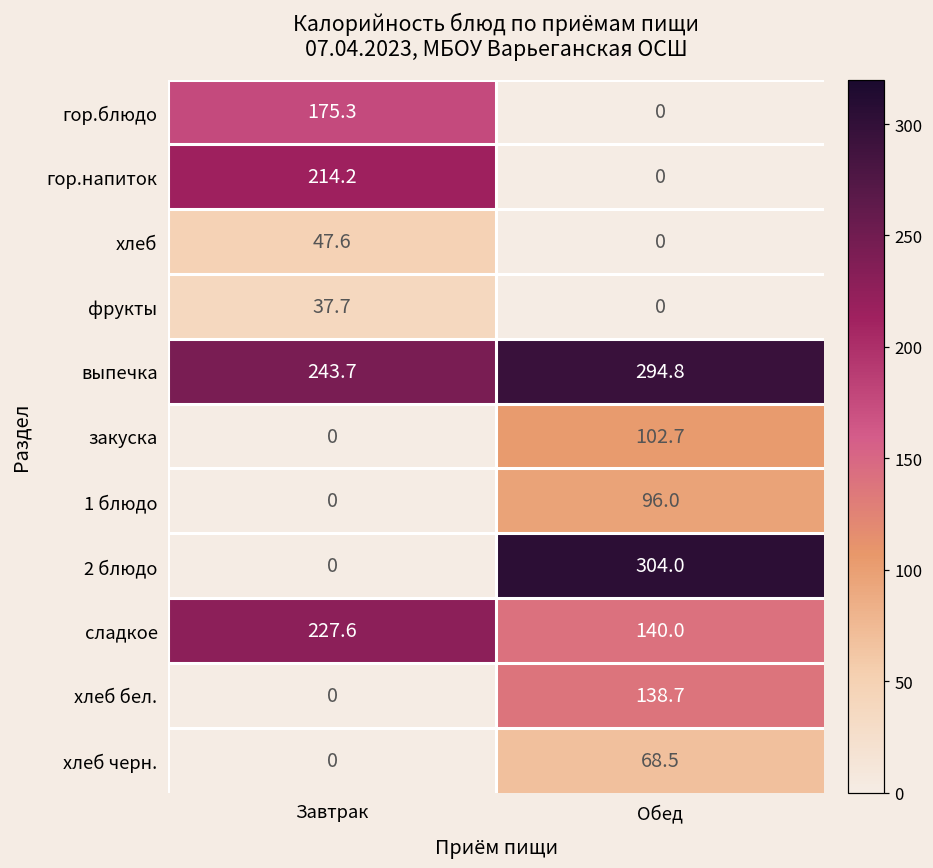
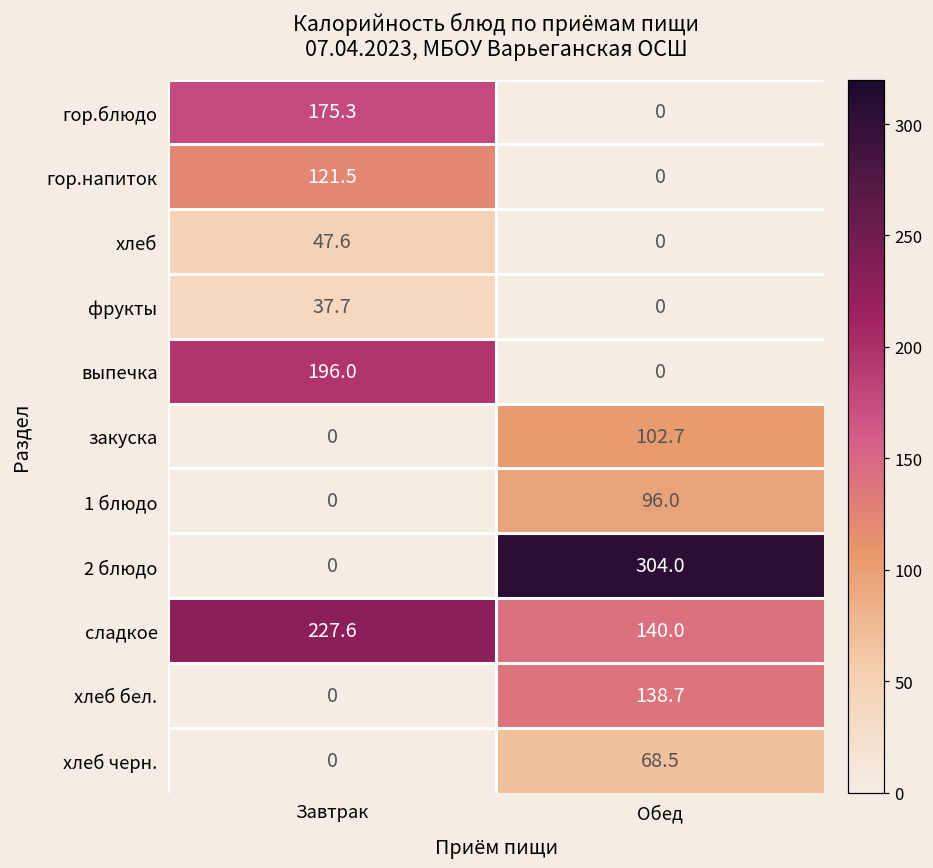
гор.напиток, Завтрак: 214.2 -> 121.5
выпечка, Завтрак: 243.7 -> 196.0
выпечка, Обед: 294.8 -> 0
